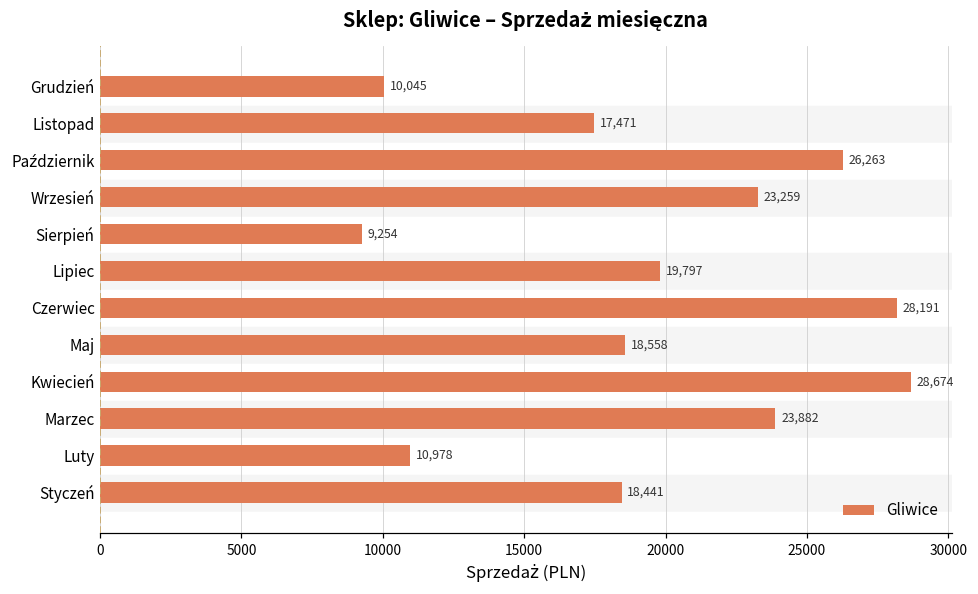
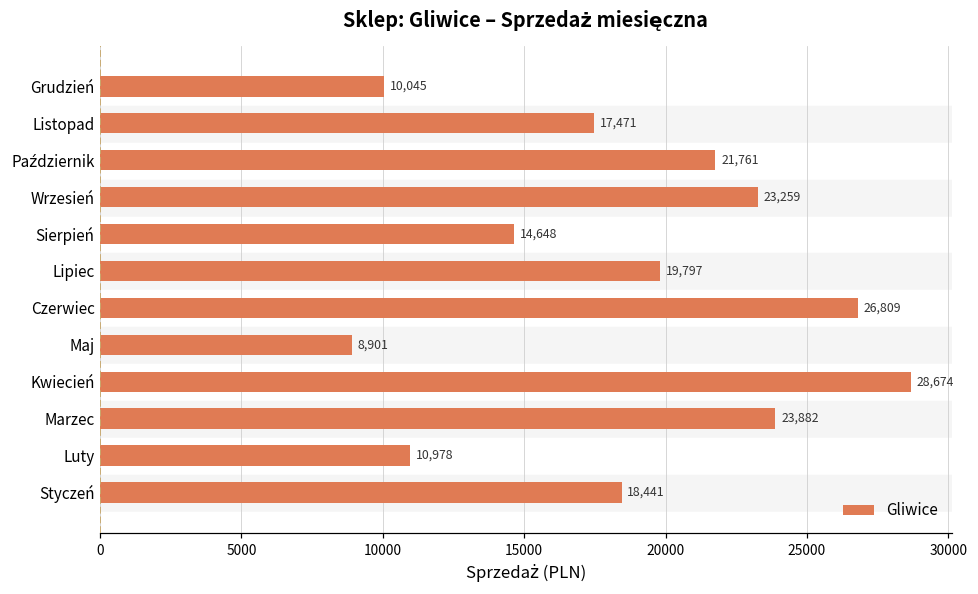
Październik: 26,263 -> 21,761
Sierpień: 9,254 -> 14,648
Czerwiec: 28,191 -> 26,809
Maj: 18,558 -> 8,901
